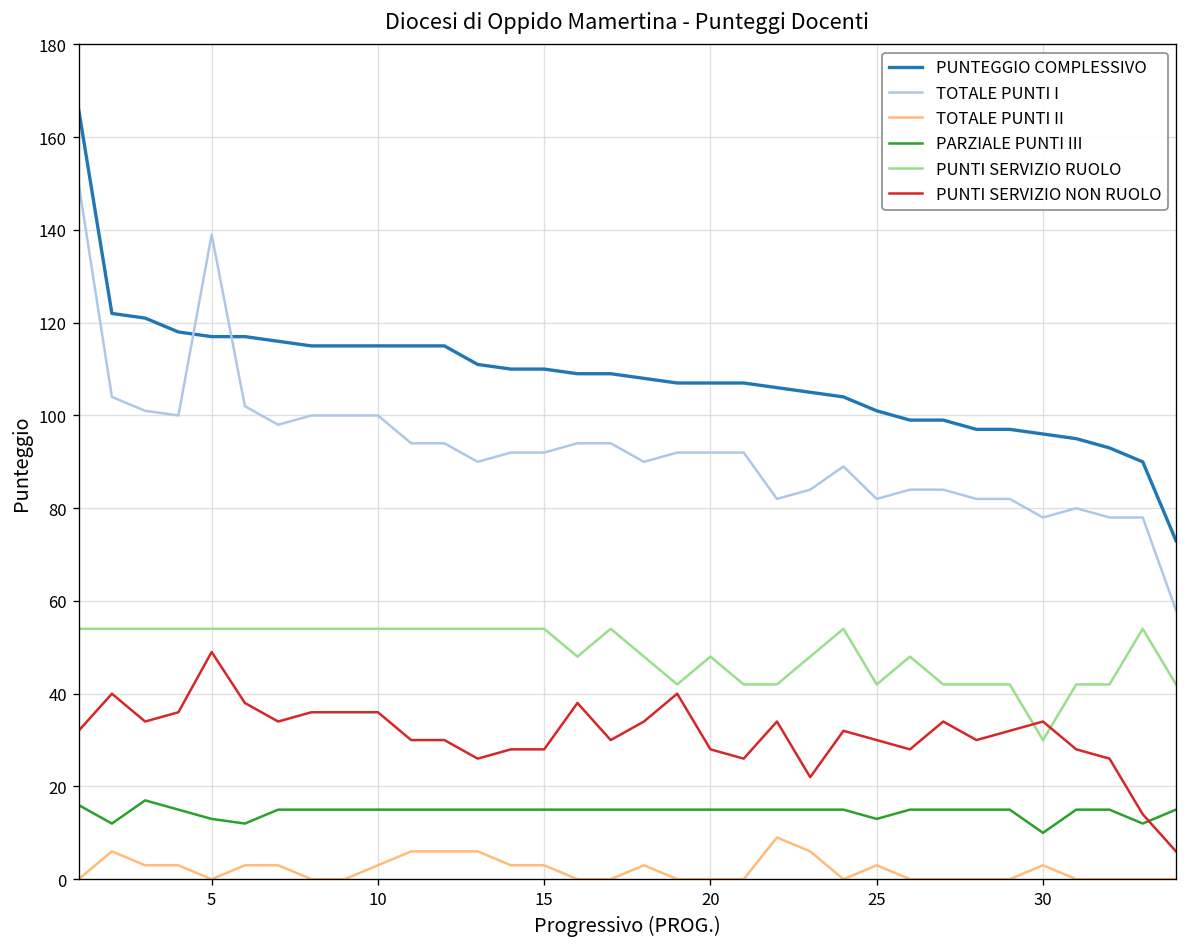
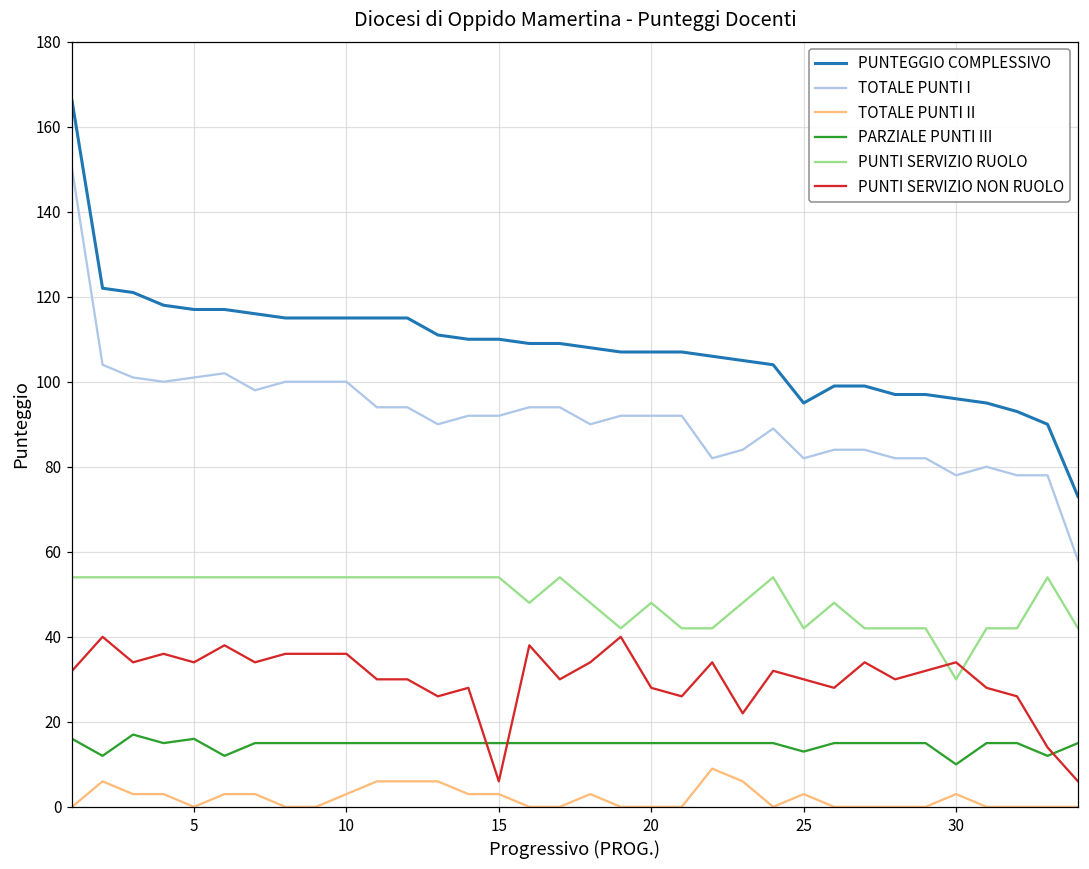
TOTALE PUNTI I, 5: 139 -> 101
PARZIALE PUNTI III, 5: 13 -> 16
PUNTI SERVIZIO NON RUOLO, 5: 49 -> 34
PUNTI SERVIZIO NON RUOLO, 15: 28 -> 6
PUNTEGGIO COMPLESSIVO, 25: 101 -> 95
